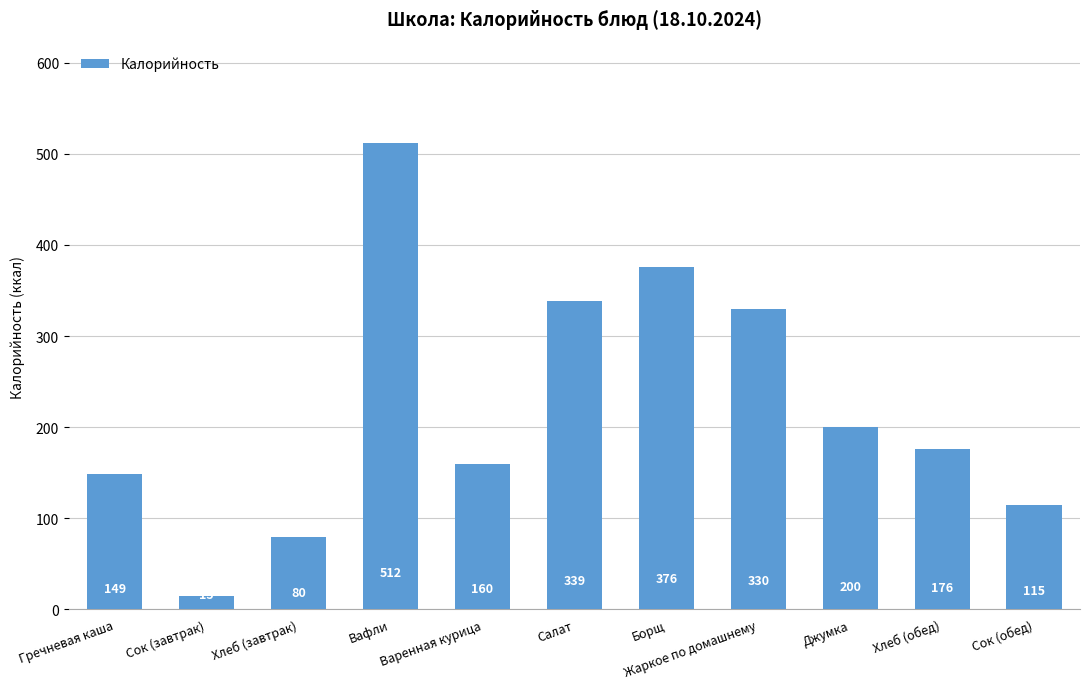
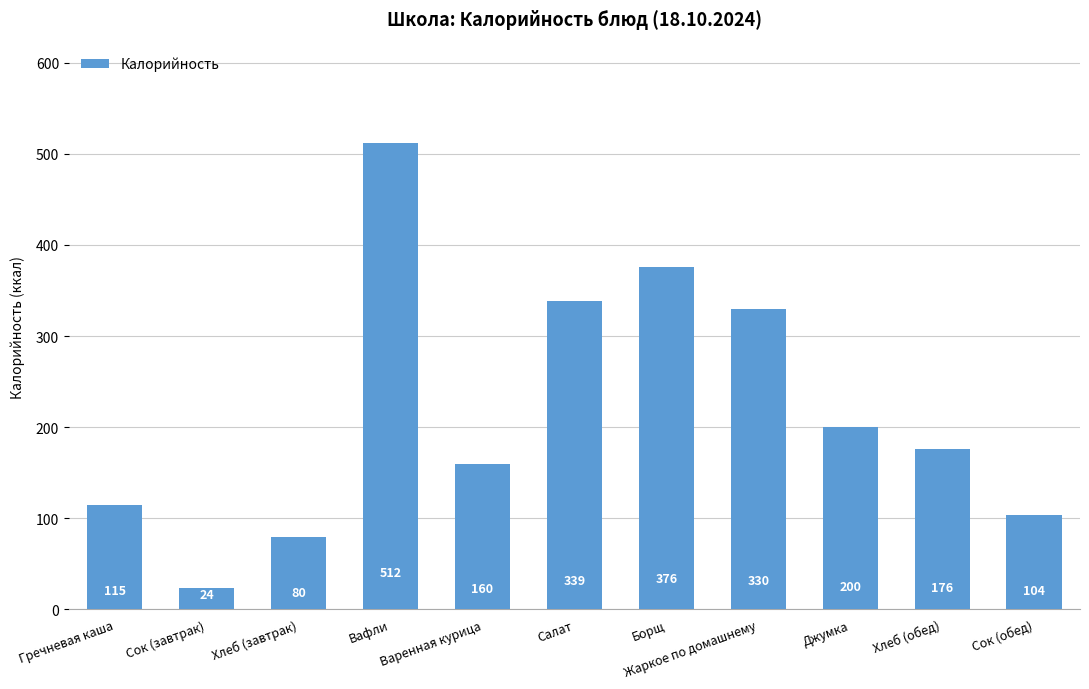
Гречневая каша: 149 -> 115
Сок (завтрак): 15 -> 24
Сок (обед): 115 -> 104
